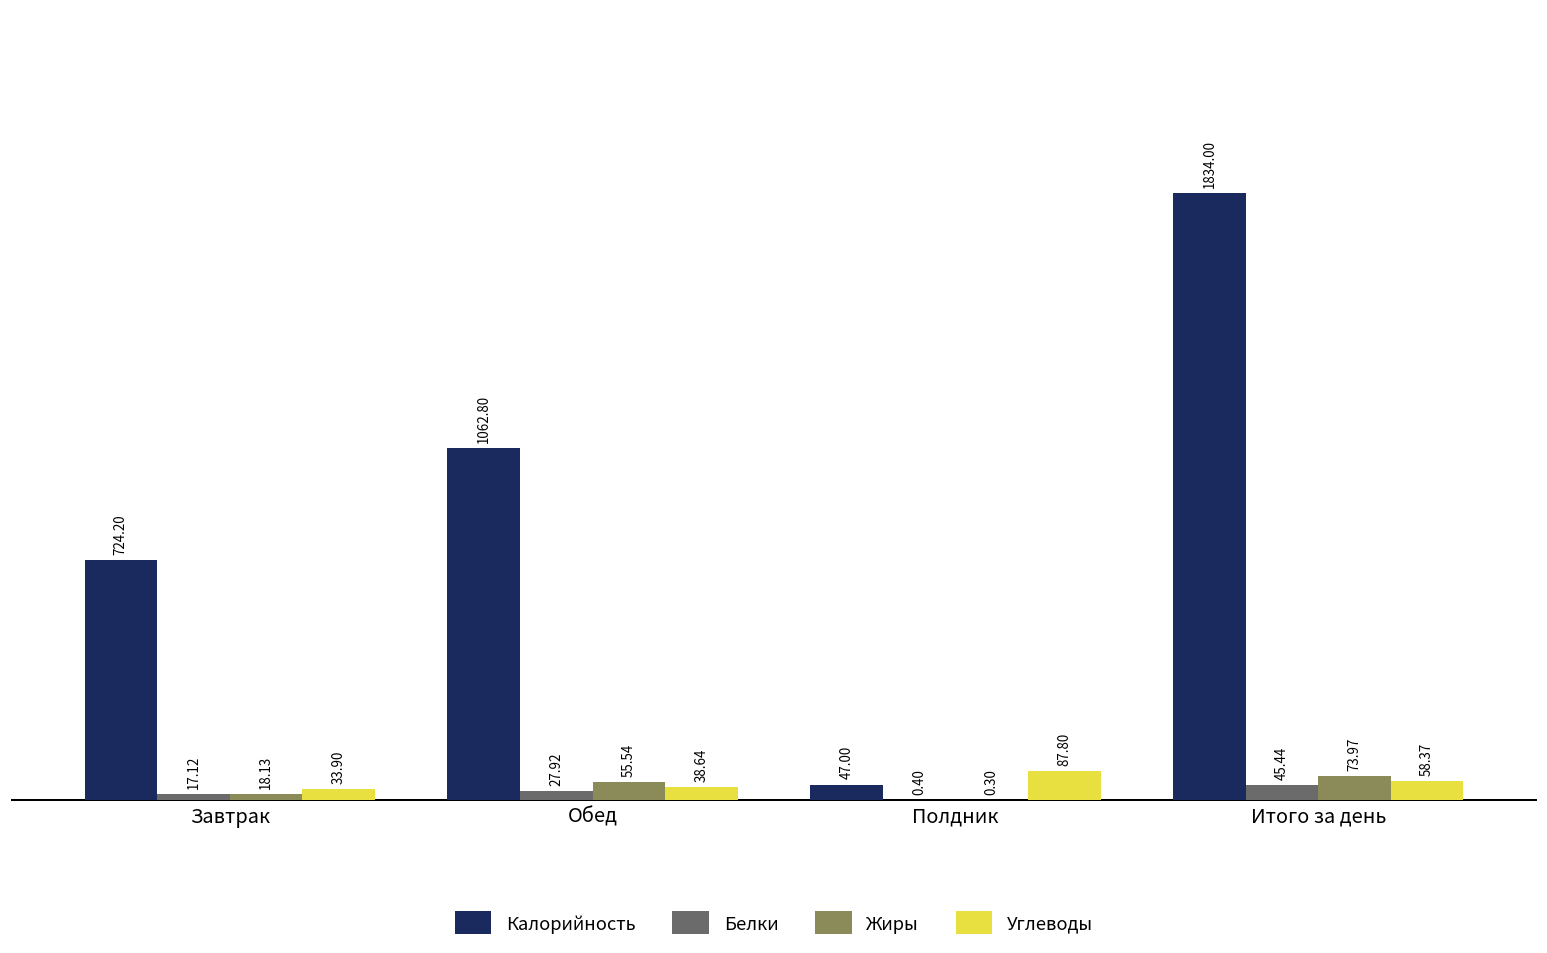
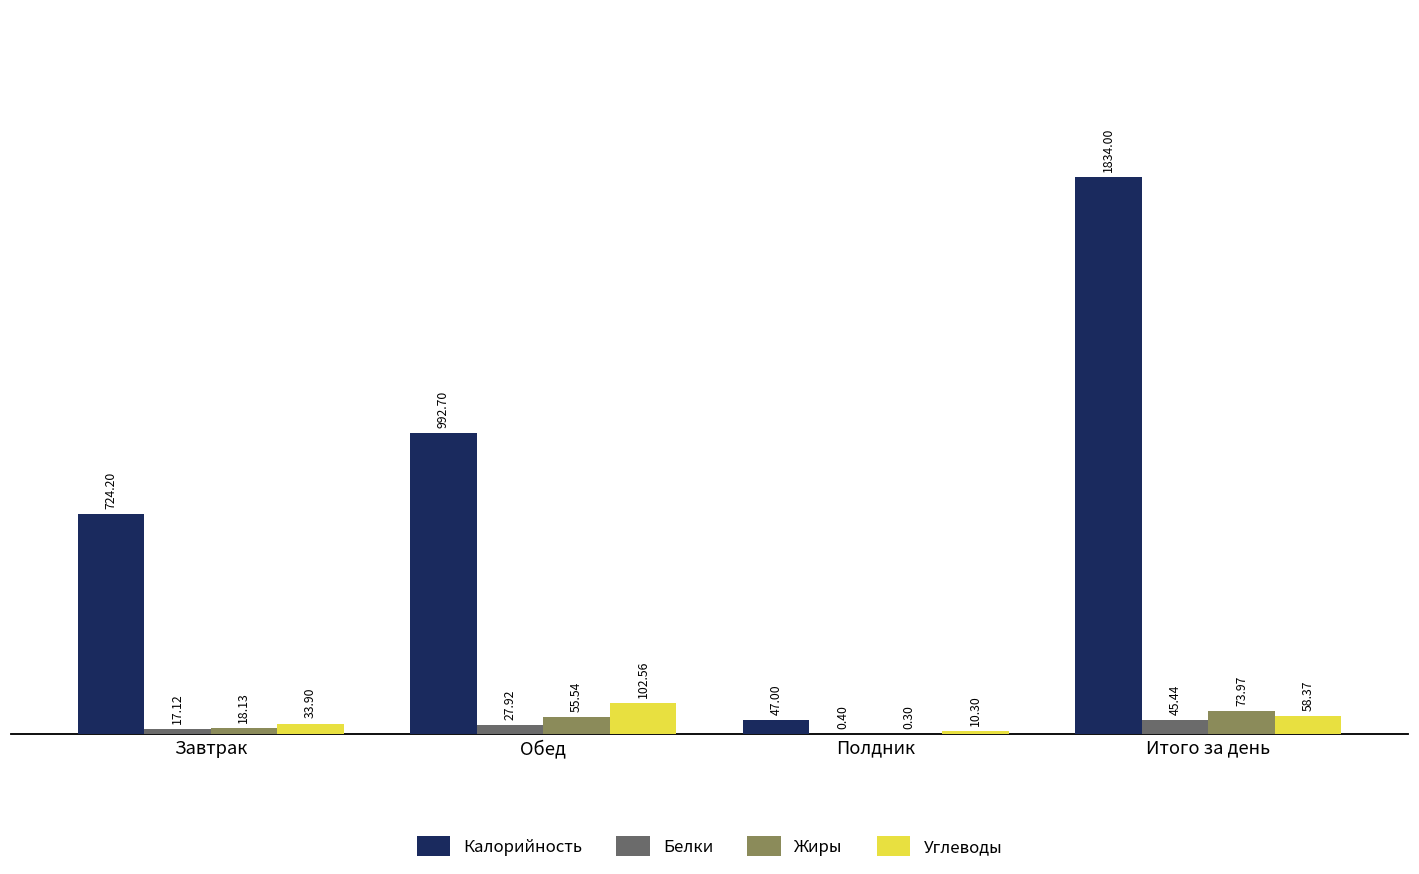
Калорийность, Обед: 1062.80 -> 992.70
Углеводы, Обед: 38.64 -> 102.56
Углеводы, Полдник: 87.80 -> 10.30
